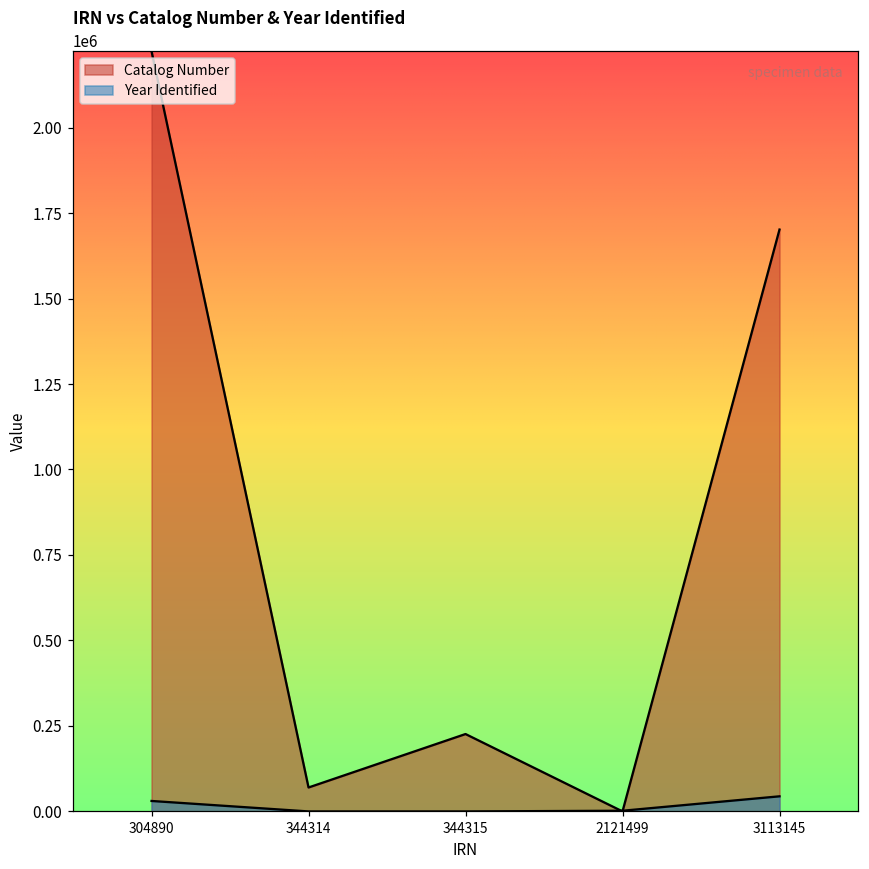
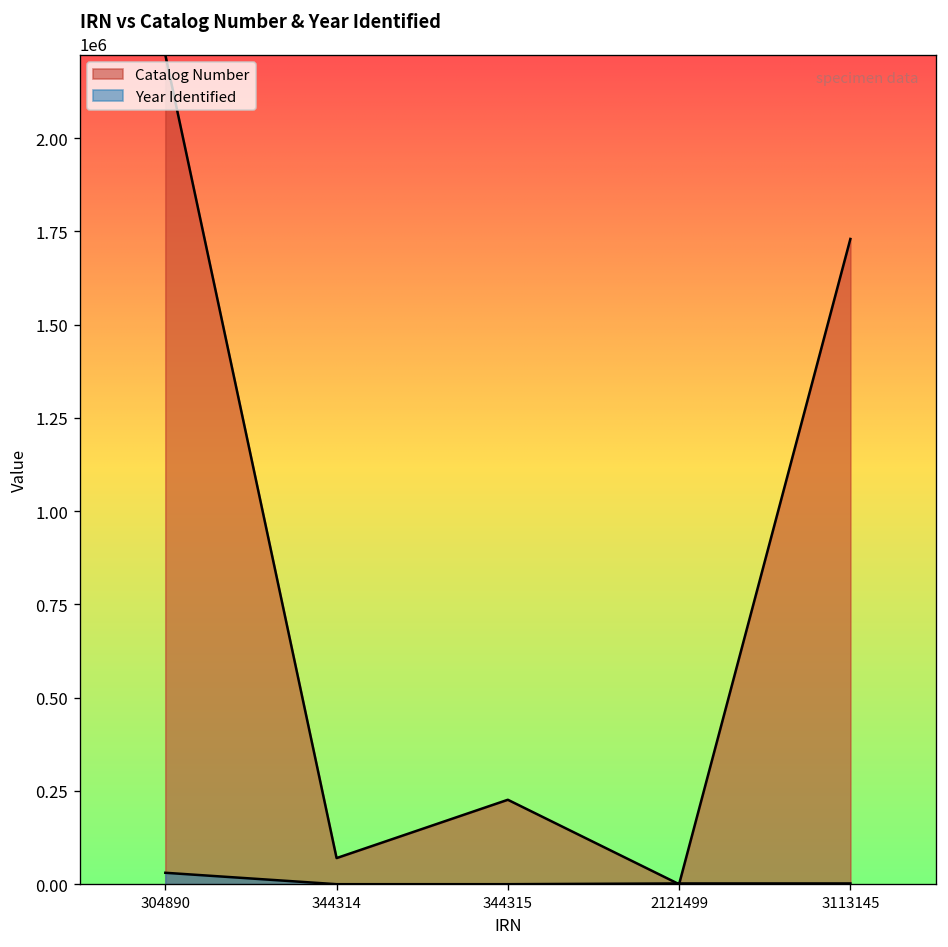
Catalog Number, 3113145: 1700000 -> 1730000
Year Identified, 3113145: 40000 -> 0
